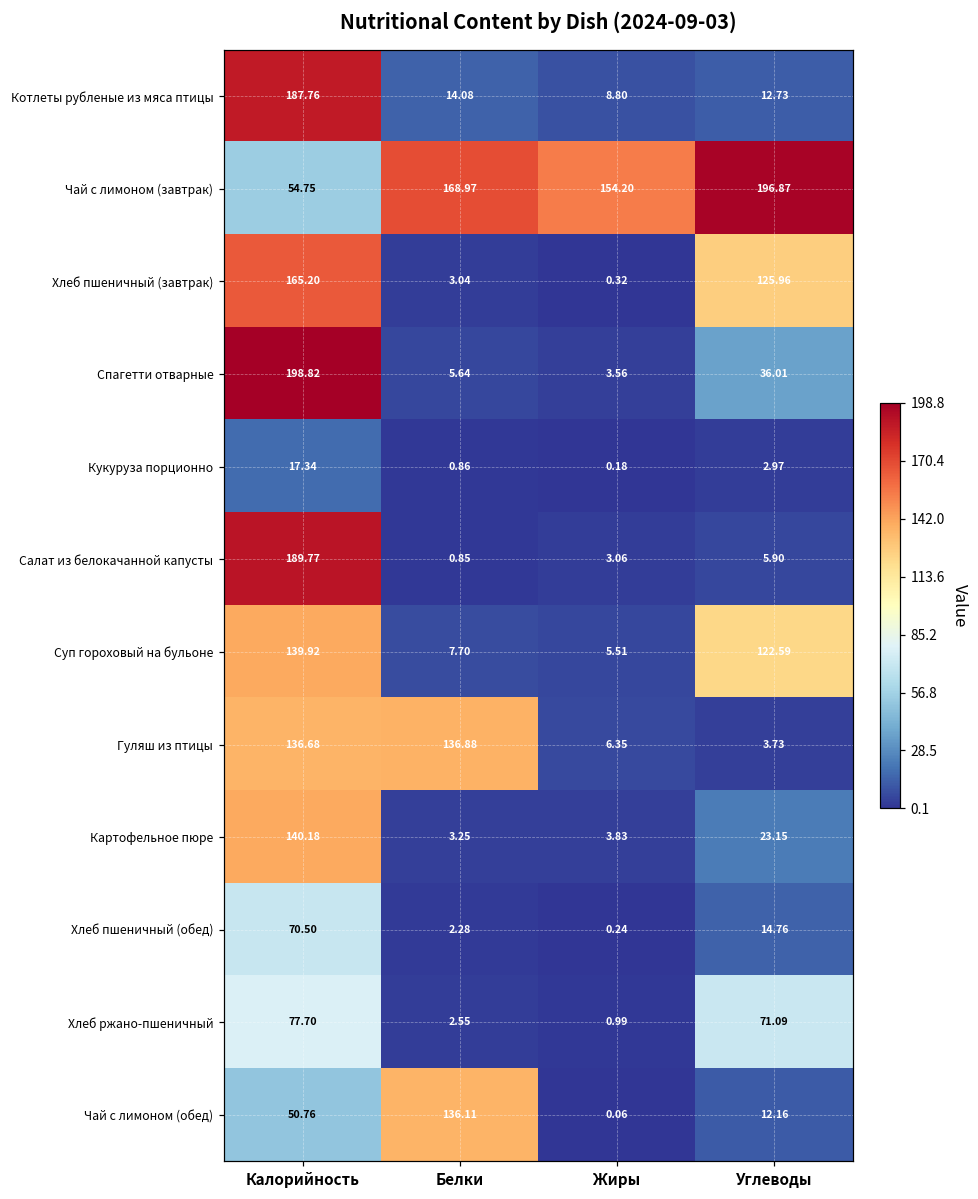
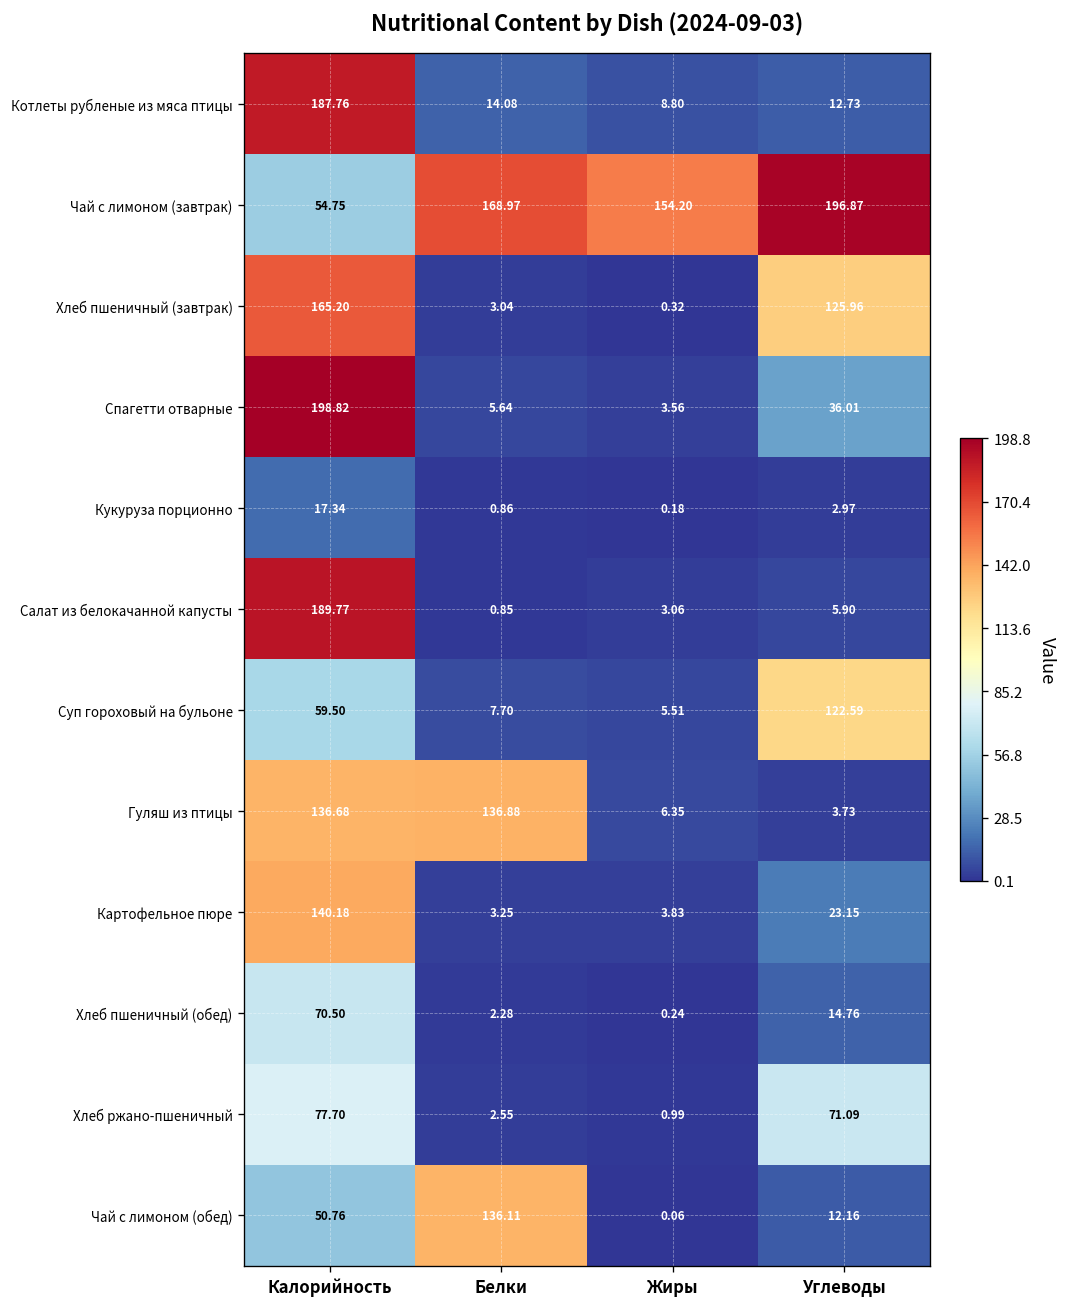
Суп гороховый на бульоне, Калорийность: 139.92 -> 59.50
